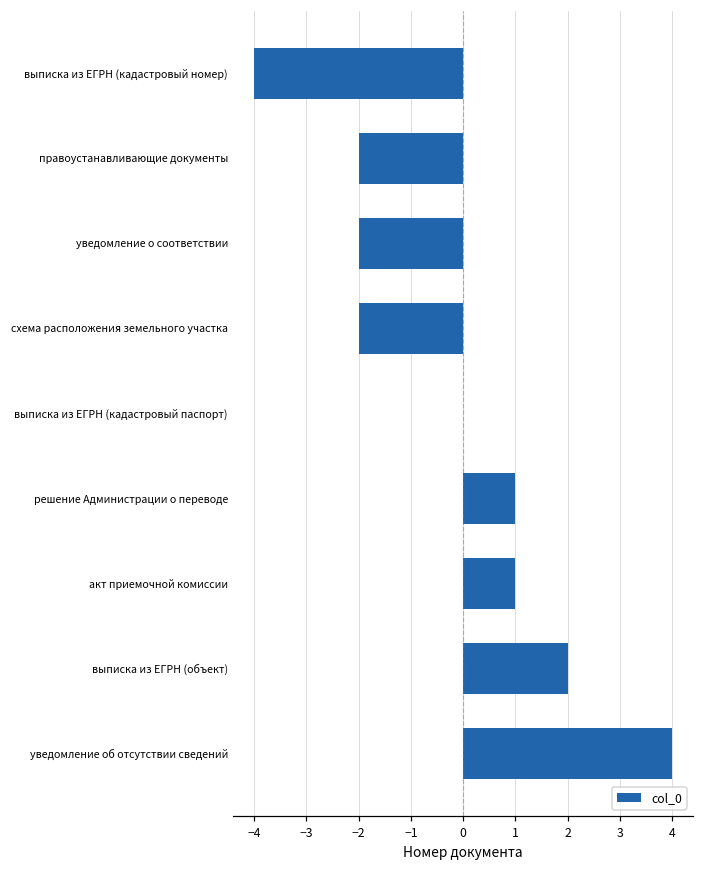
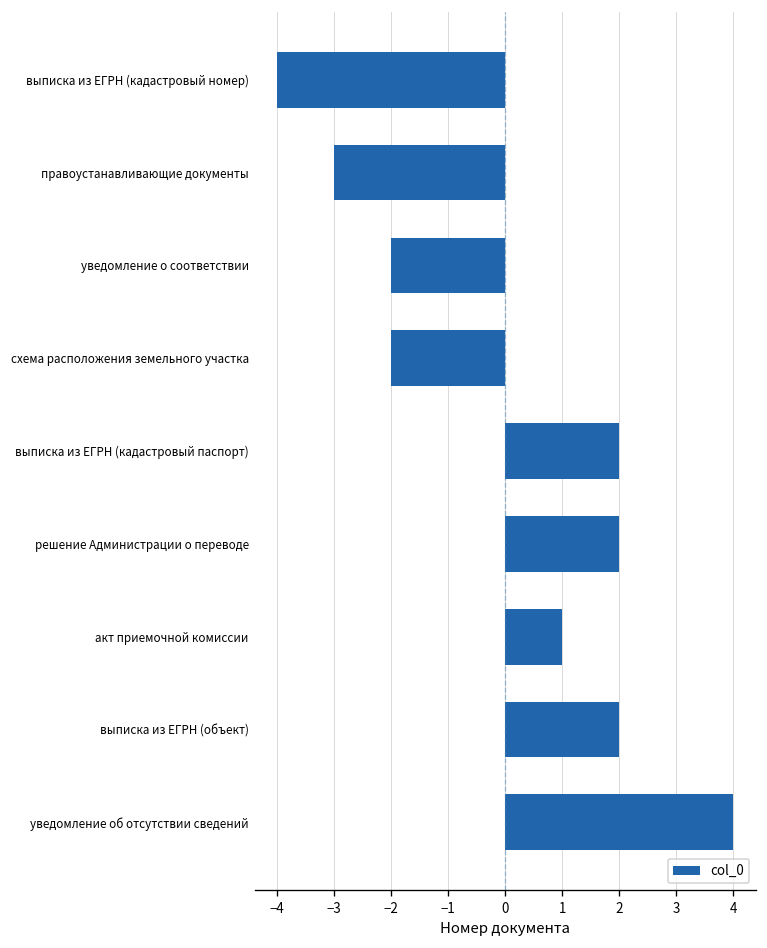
правоустанавливающие документы: -2.0 -> -3.0
выписка из ЕГРН (кадастровый паспорт): 0.0 -> 2.0
решение Администрации о переводе: 1.0 -> 2.0
